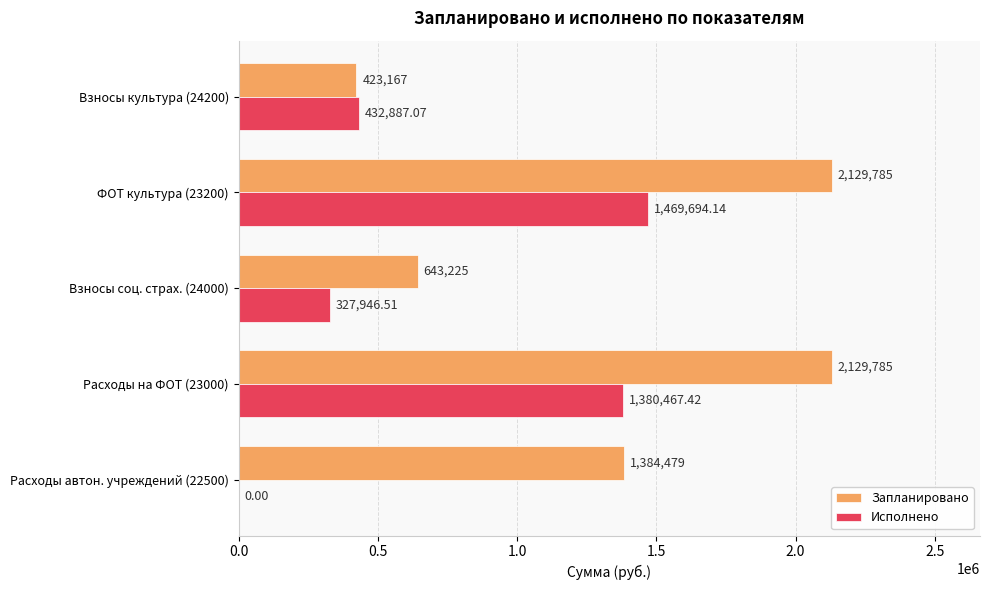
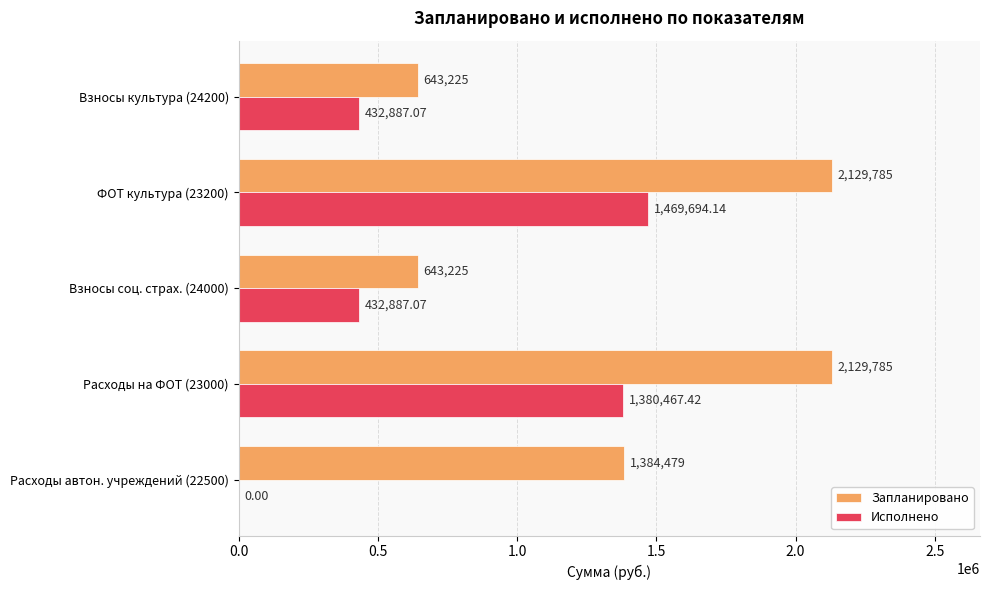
Запланировано, Взносы культура (24200): 423,167 -> 643,225
Исполнено, Взносы соц. страх. (24000): 327,946.51 -> 432,887.07
